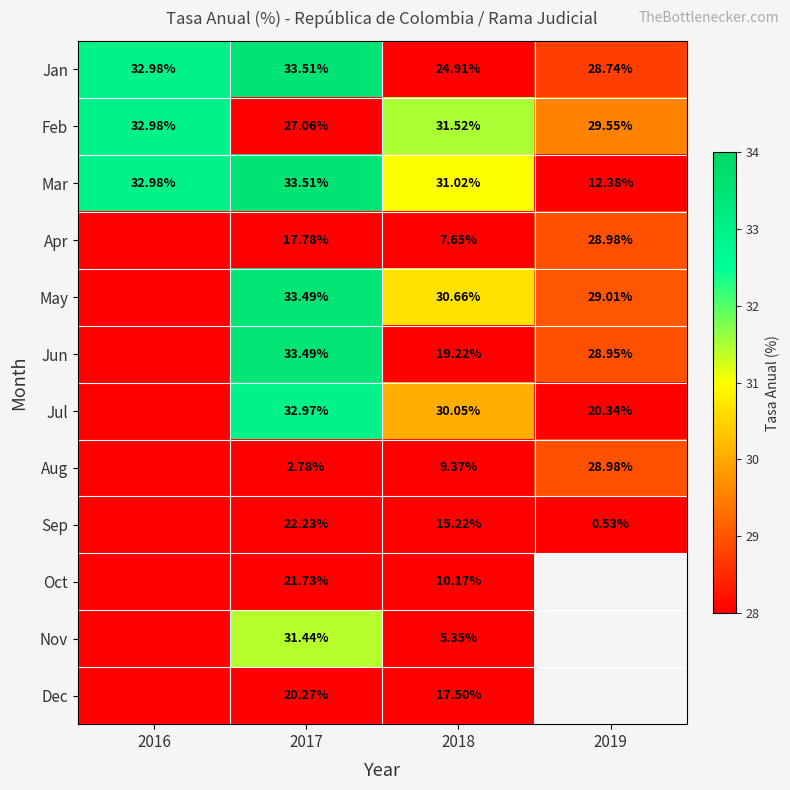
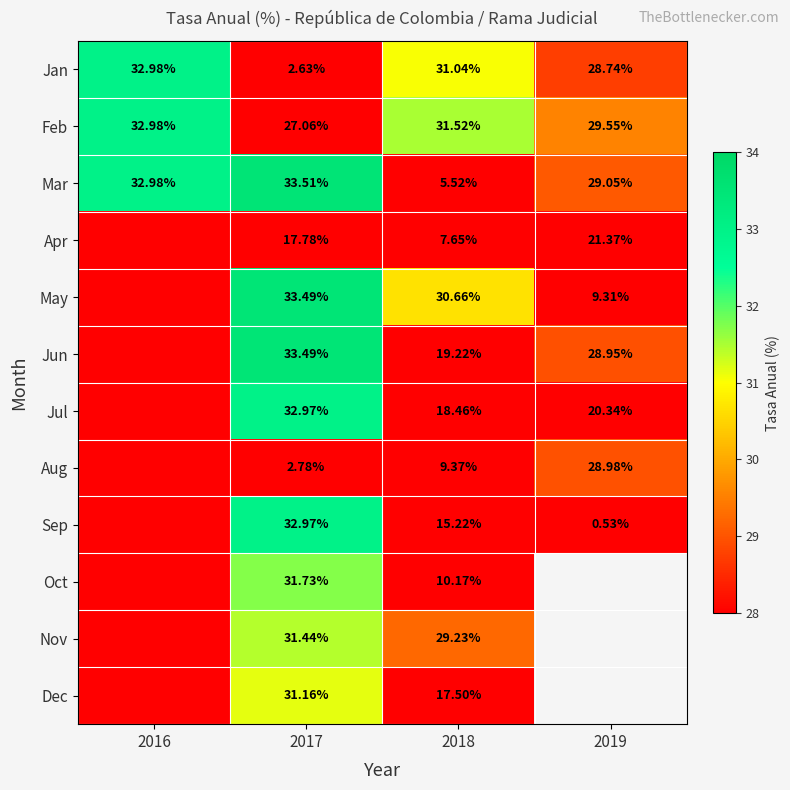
Jan, 2017: 33.51% -> 2.63%
Jan, 2018: 24.91% -> 31.04%
Mar, 2018: 31.02% -> 5.52%
Mar, 2019: 12.38% -> 29.05%
Apr, 2019: 28.98% -> 21.37%
May, 2019: 29.01% -> 9.31%
Jul, 2018: 30.05% -> 18.46%
Sep, 2017: 22.23% -> 32.97%
Oct, 2017: 21.73% -> 31.73%
Nov, 2018: 5.35% -> 29.23%
Dec, 2017: 20.27% -> 31.16%
